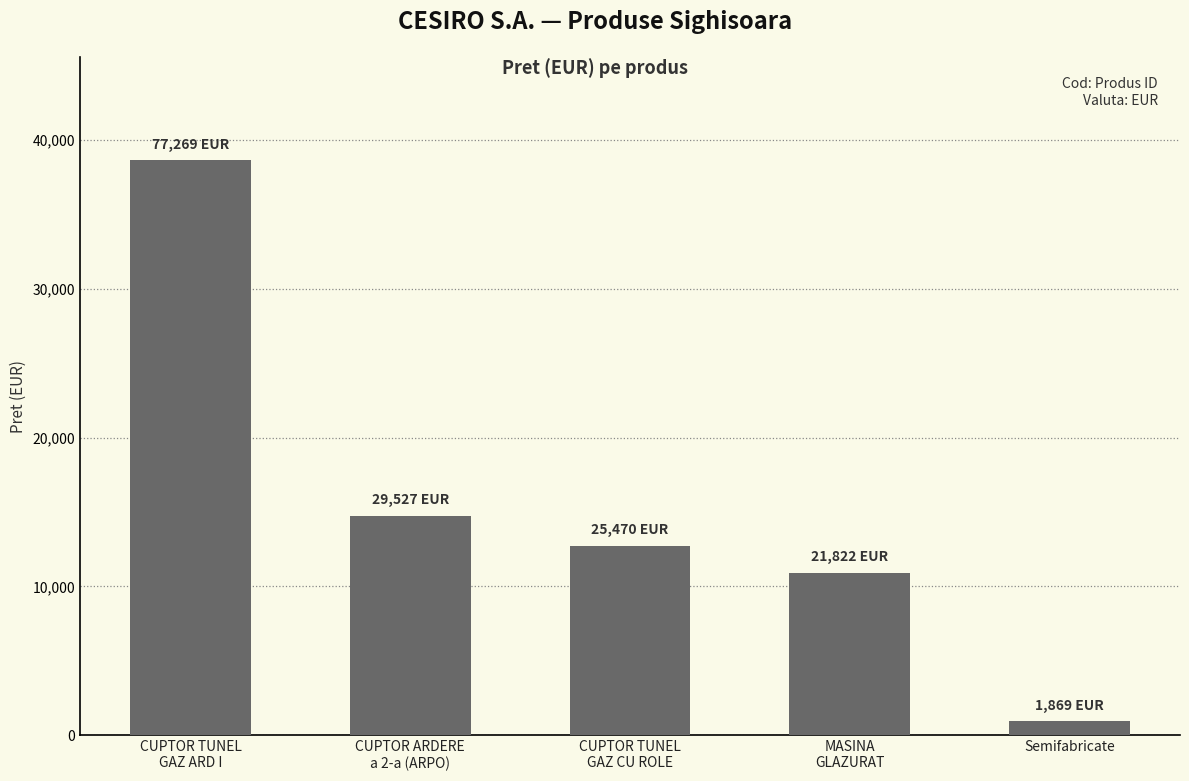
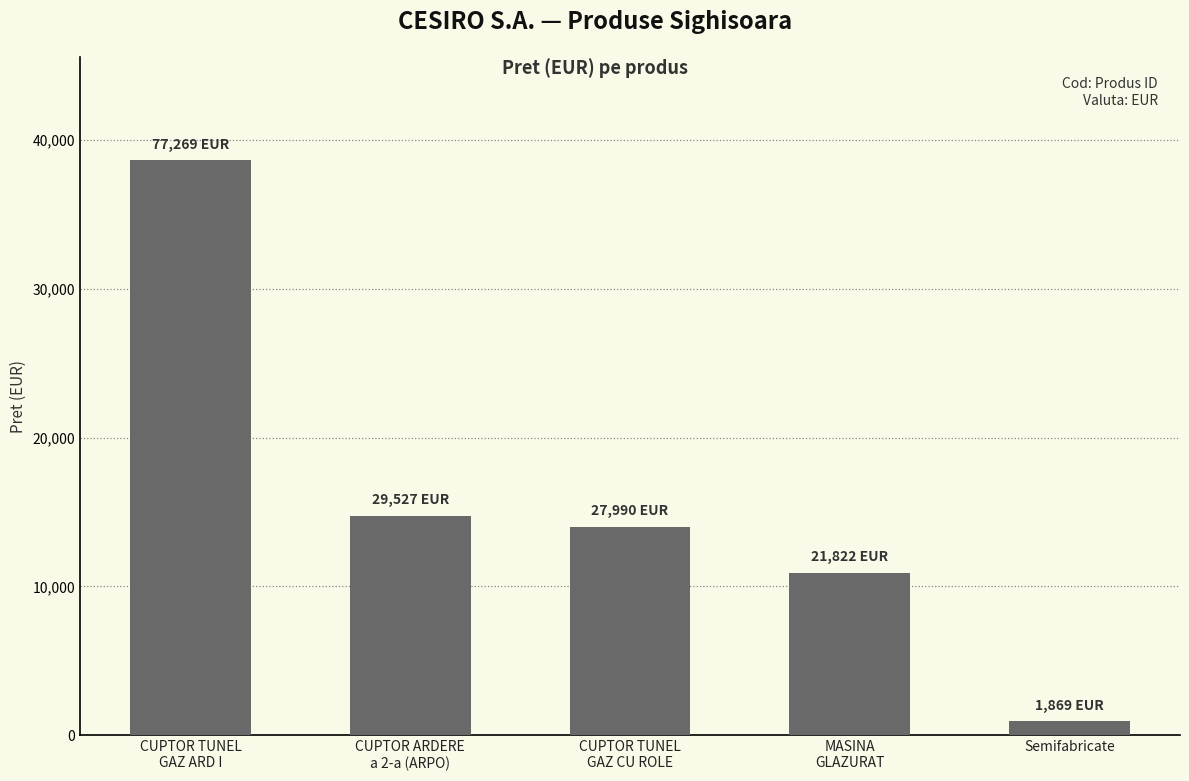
CUPTOR TUNEL GAZ CU ROLE: 25,470 -> 27,990
